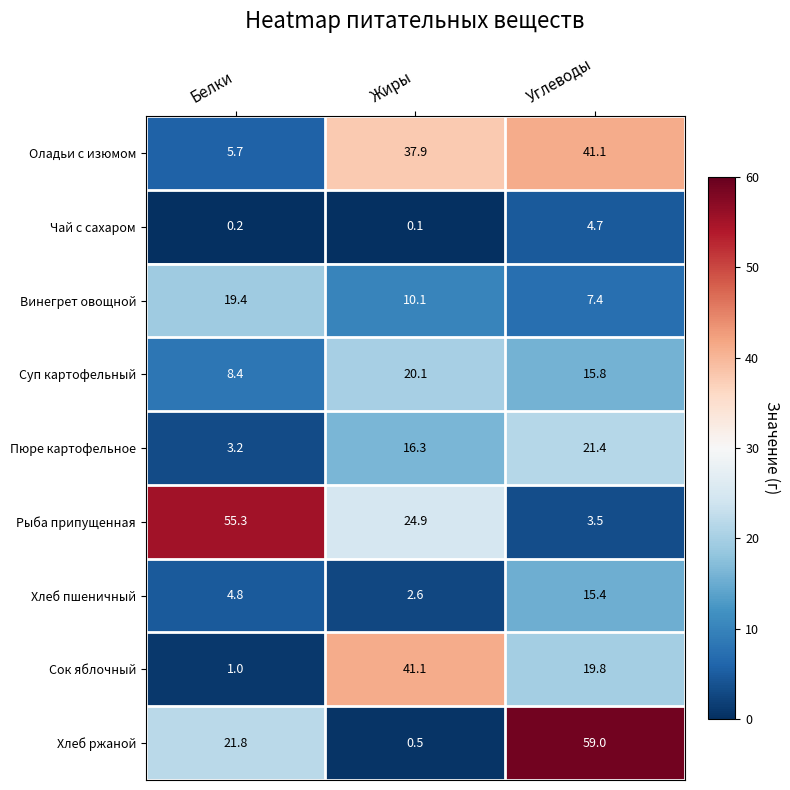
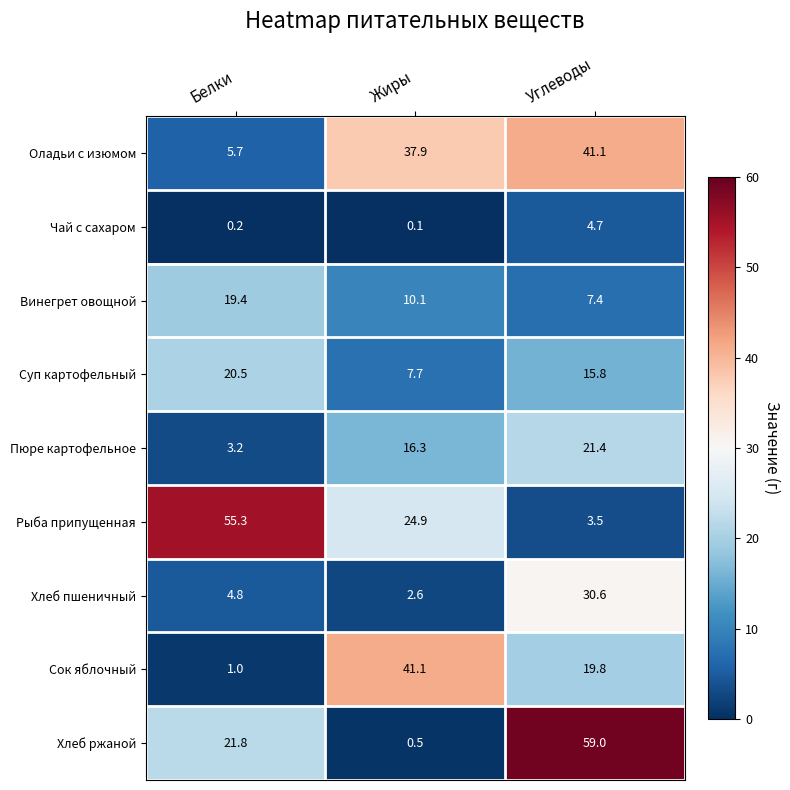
Суп картофельный, Белки: 8.4 -> 20.5
Суп картофельный, Жиры: 20.1 -> 7.7
Хлеб пшеничный, Углеводы: 15.4 -> 30.6
